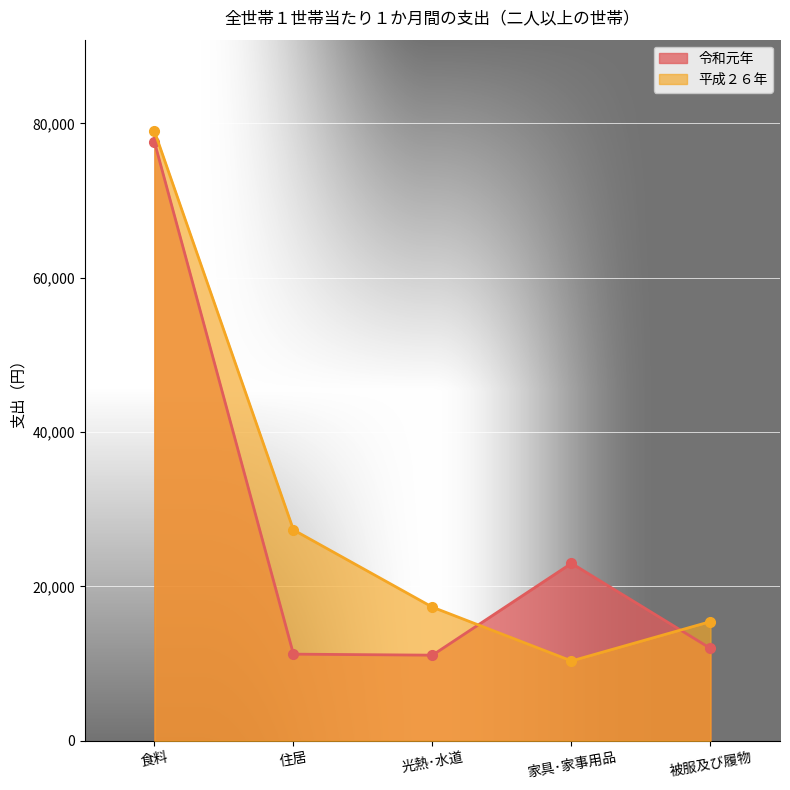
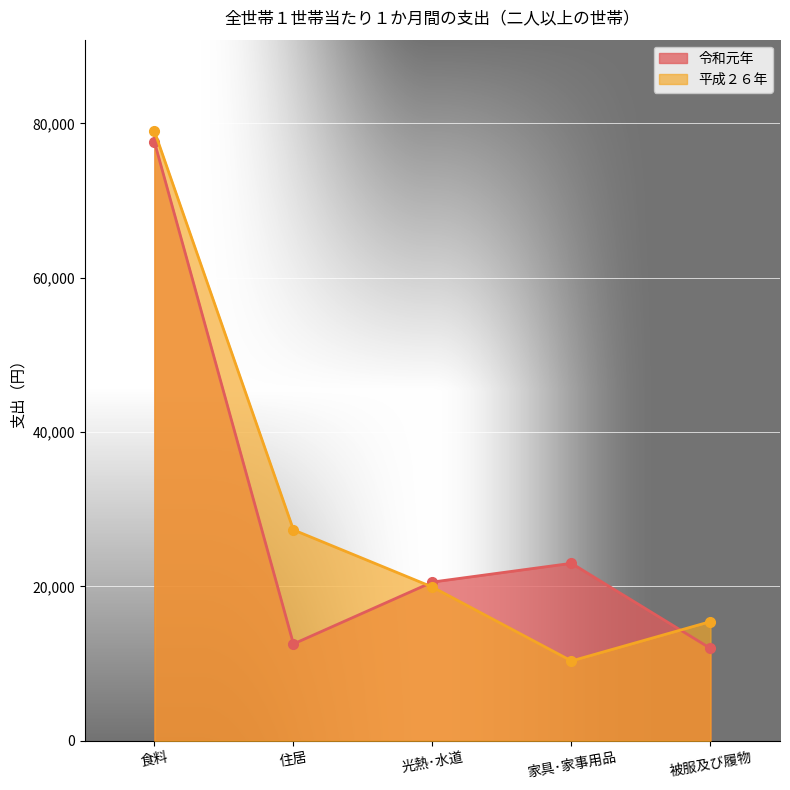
令和元年, 住居: 11,000 -> 13,000
令和元年, 光熱･水道: 11,000 -> 21,000
平成２６年, 光熱･水道: 17,000 -> 20,000
